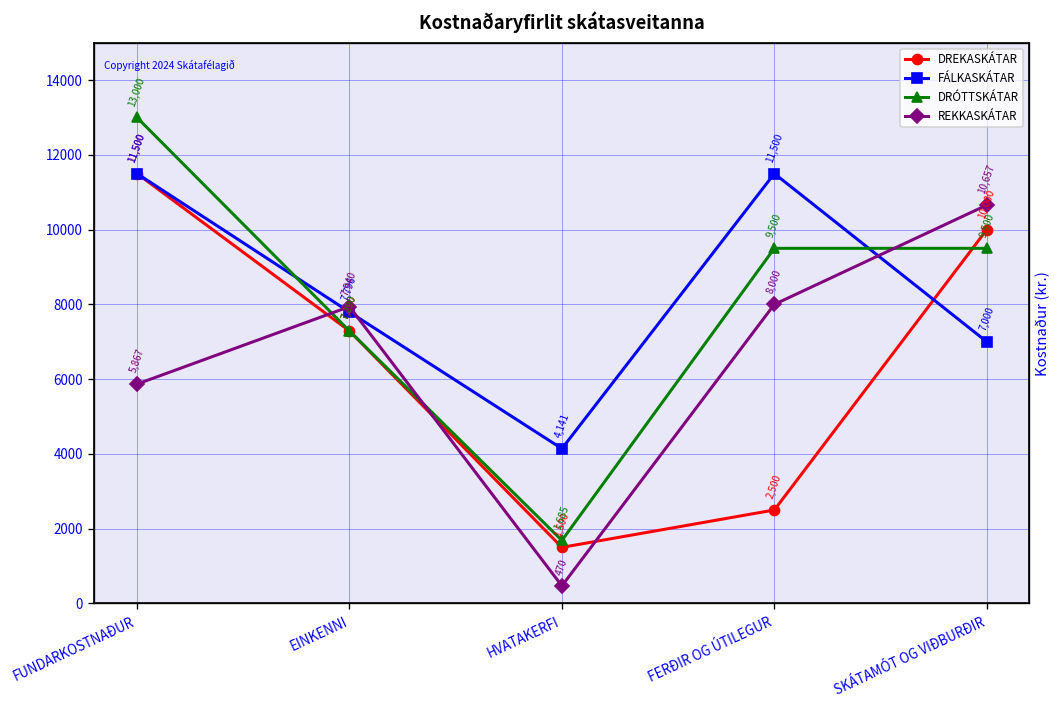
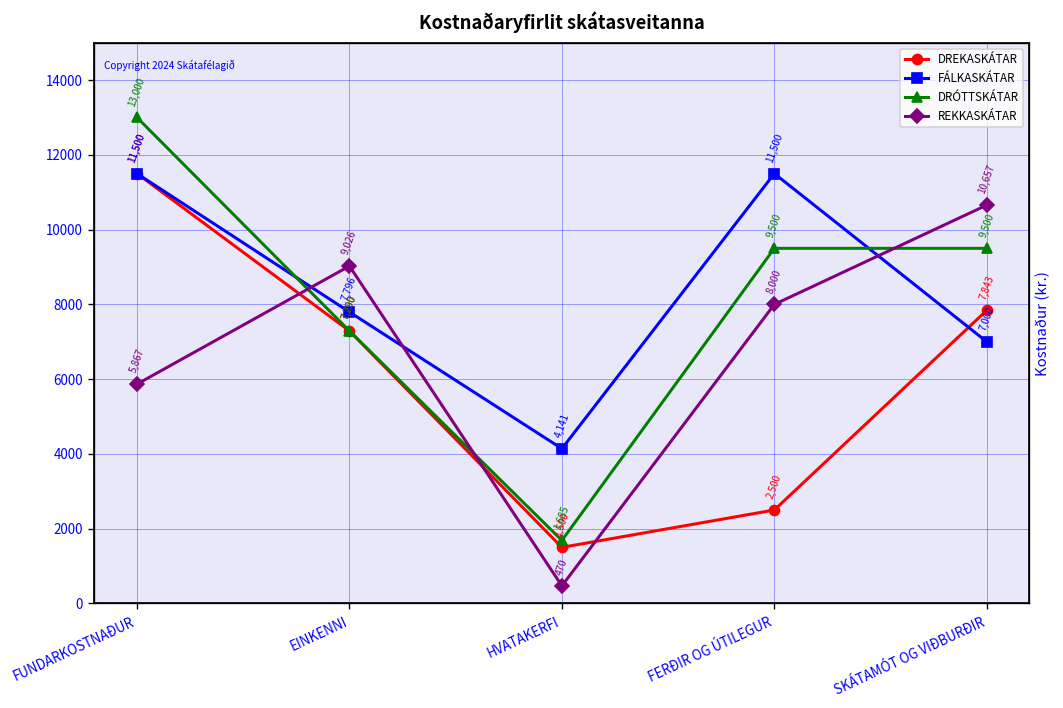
REKKASKÁTAR, EINKENNI: 7,940 -> 9,026
DREKASKÁTAR, SKÁTAMÓT OG VIÐBURÐIR: 10,000 -> 7,843
